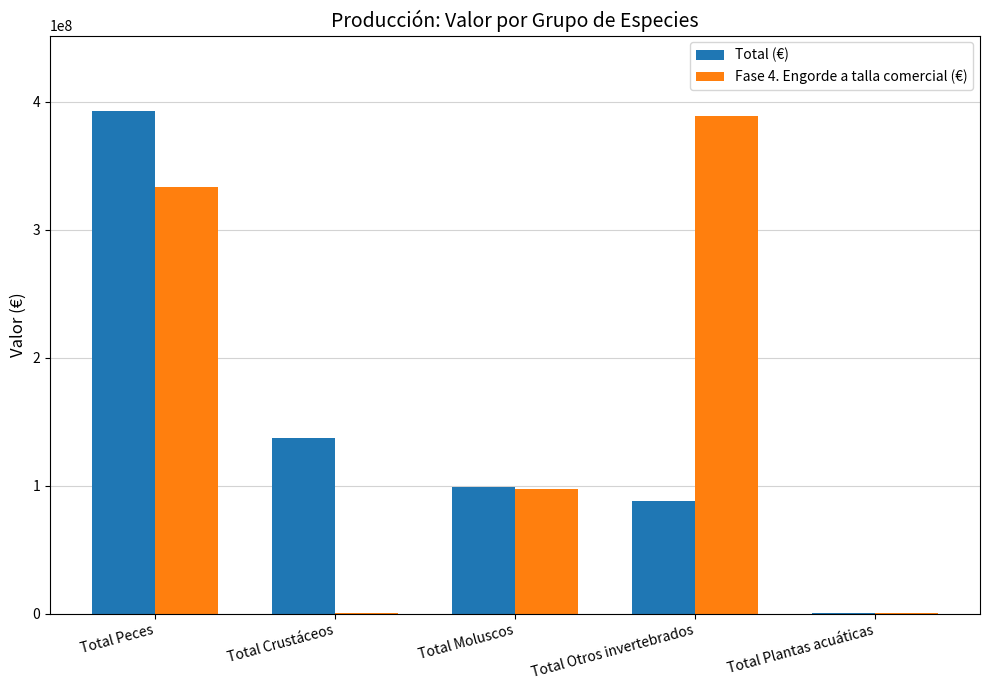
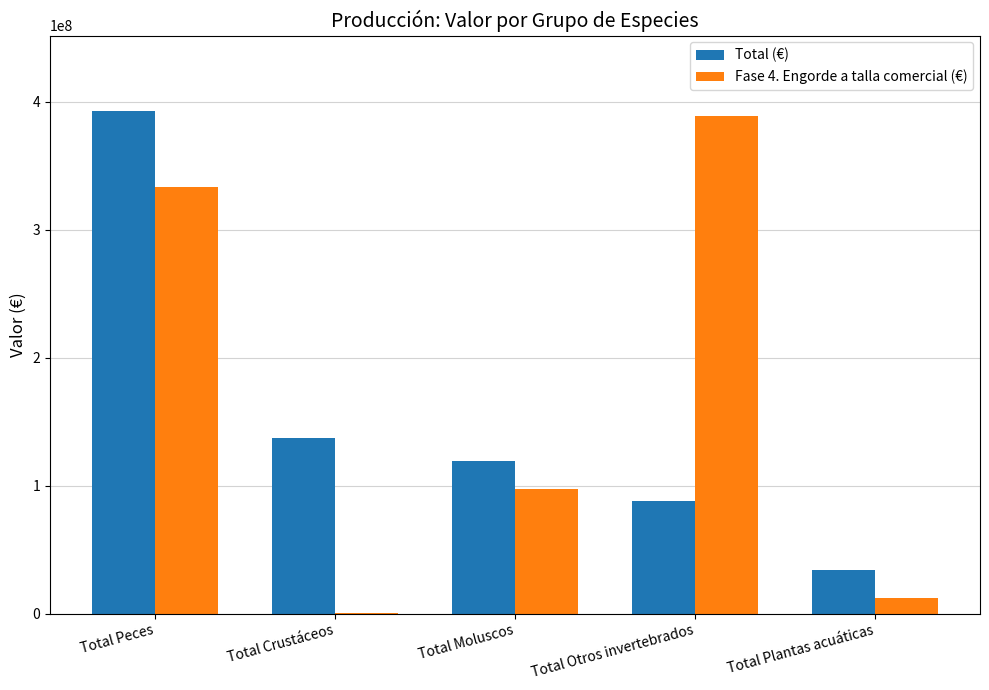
Total (€), Total Moluscos: 99000000 -> 119000000
Total (€), Total Plantas acuáticas: 1000000 -> 34000000
Fase 4. Engorde a talla comercial (€), Total Plantas acuáticas: 1000000 -> 12000000
